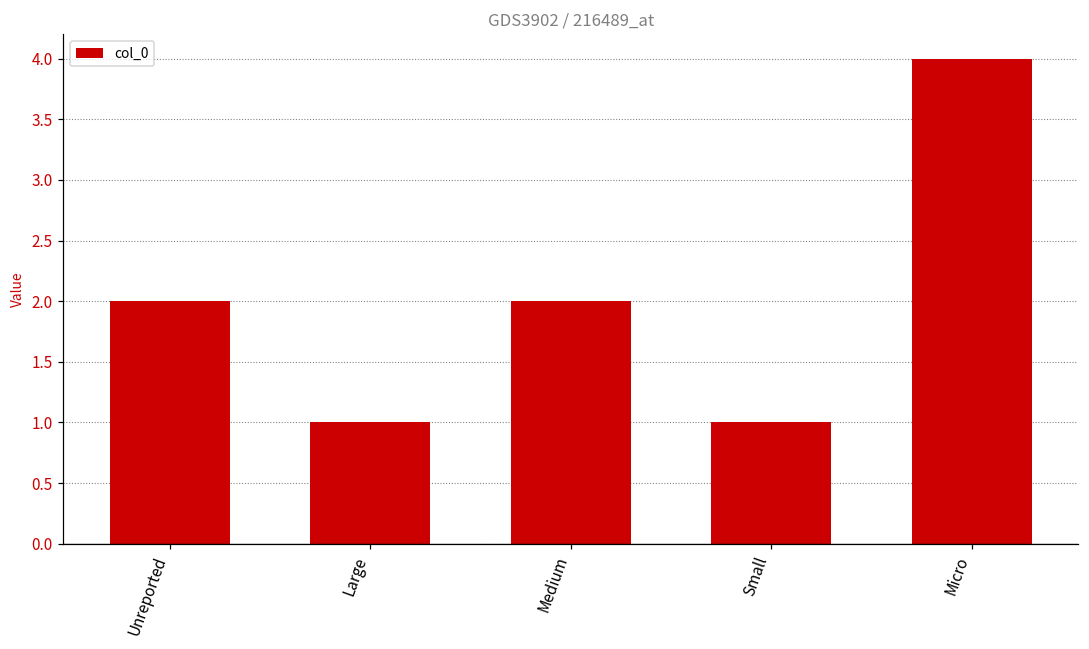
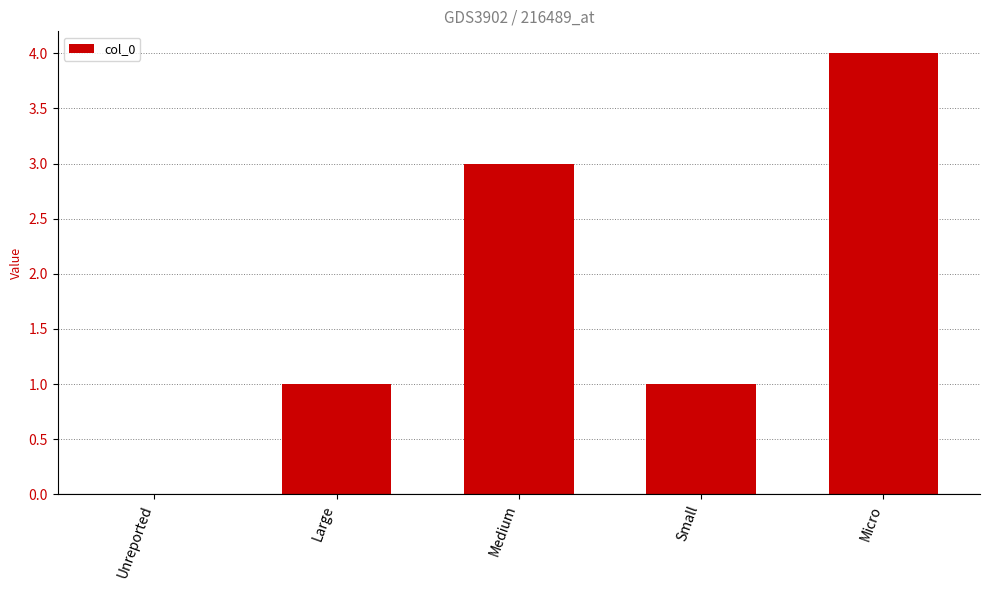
Unreported: 2 -> 0
Medium: 2 -> 3
